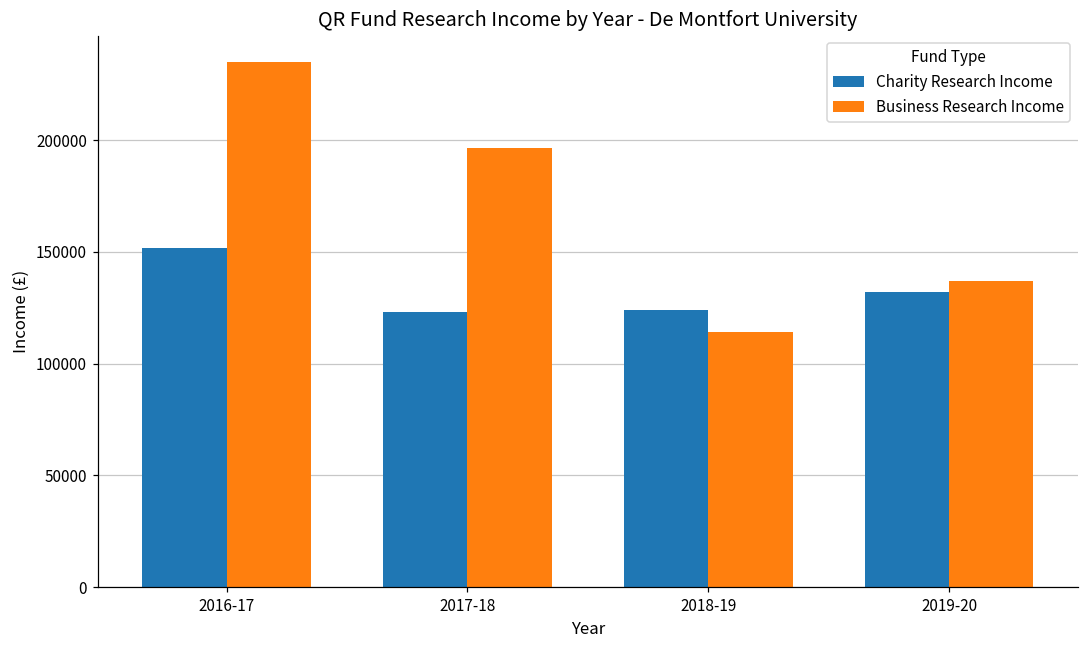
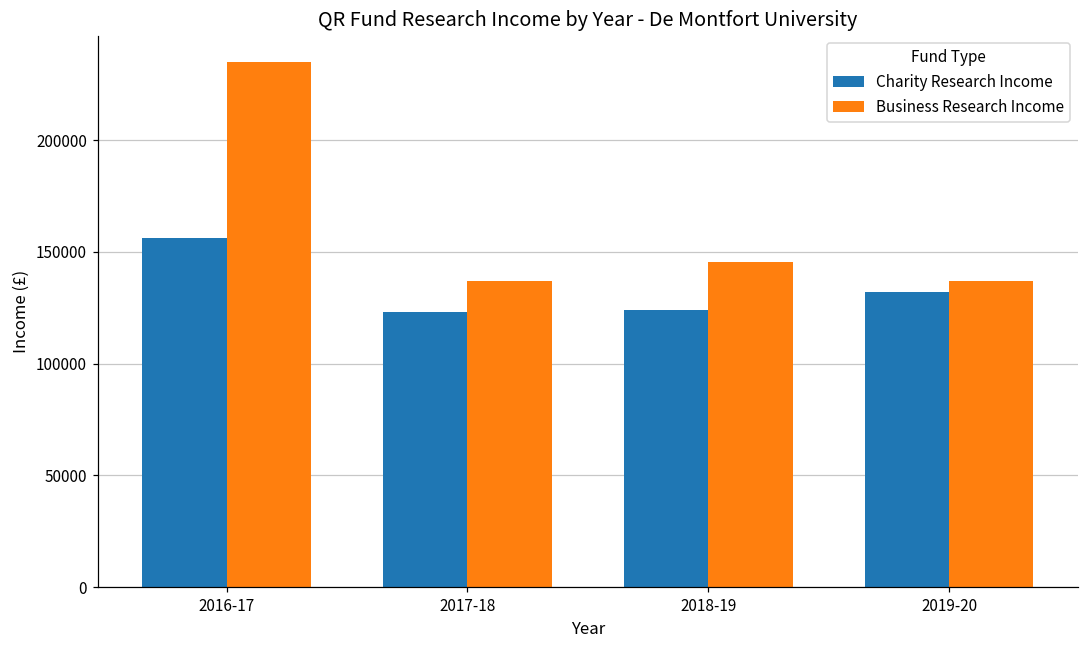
Charity Research Income, 2016-17: 151000 -> 156000
Business Research Income, 2017-18: 197000 -> 137000
Business Research Income, 2018-19: 114000 -> 145000
